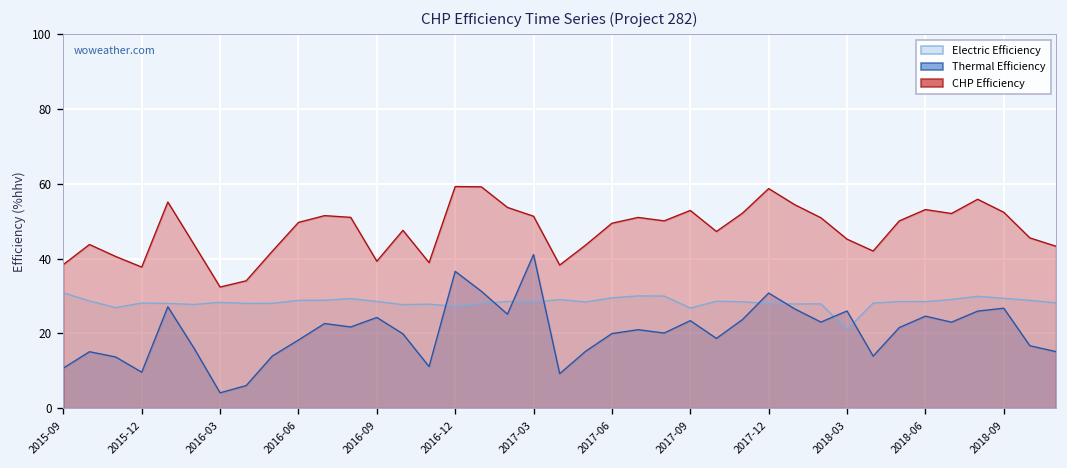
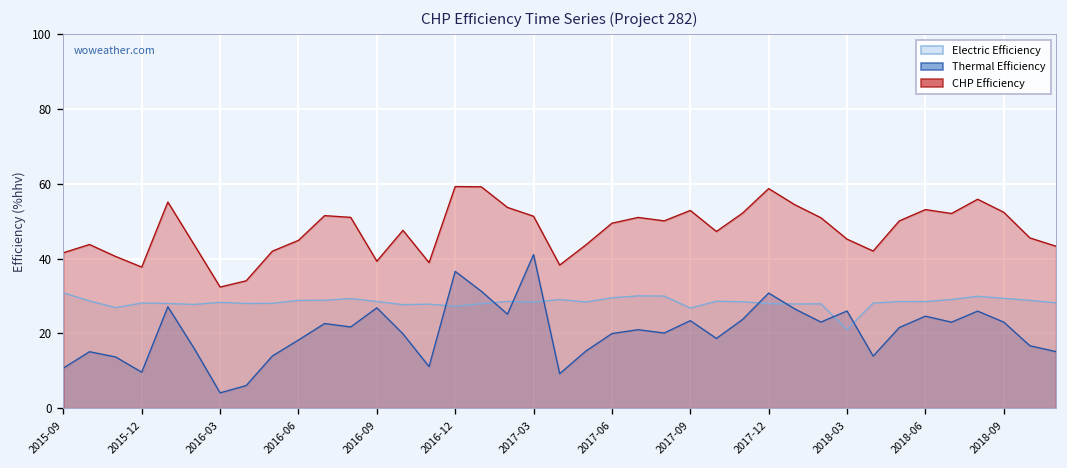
CHP Efficiency, 2015-09: 38 -> 42
CHP Efficiency, 2016-06: 50 -> 45
Thermal Efficiency, 2016-09: 24 -> 27
Thermal Efficiency, 2018-09: 27 -> 23
